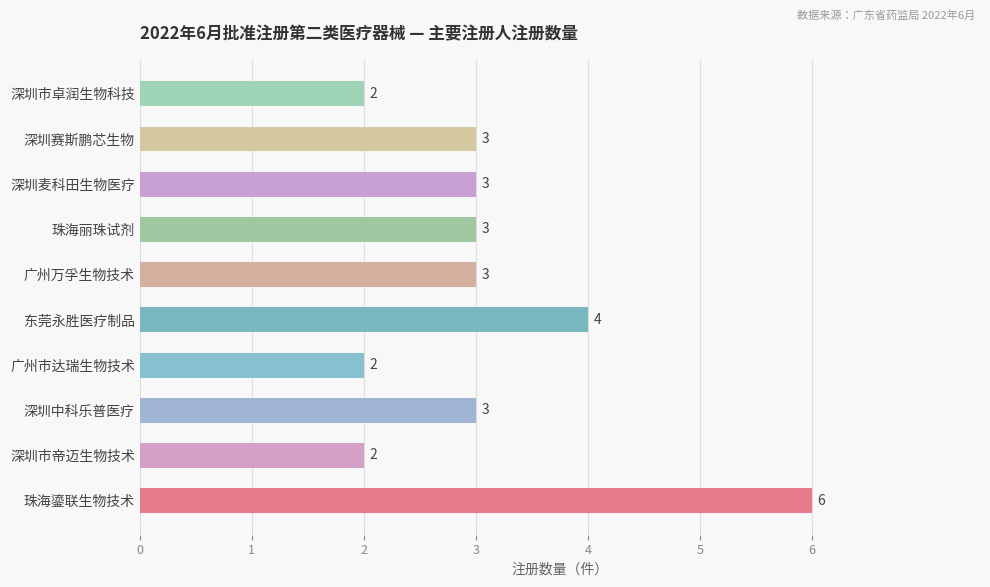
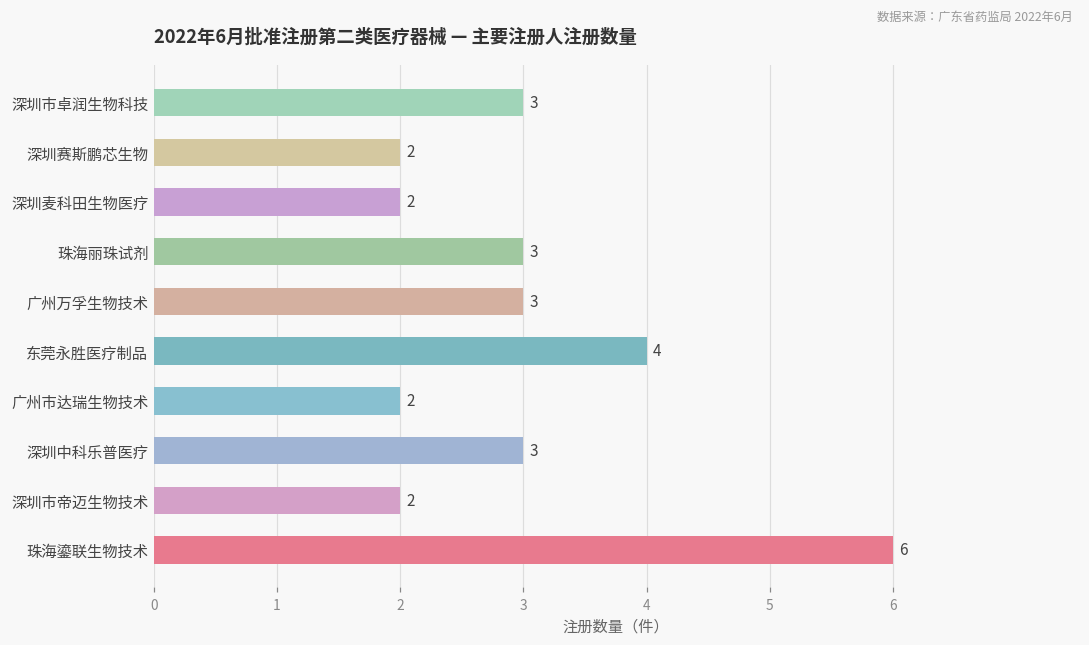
深圳市卓润生物科技: 2 -> 3
深圳赛斯鹏芯生物: 3 -> 2
深圳麦科田生物医疗: 3 -> 2
